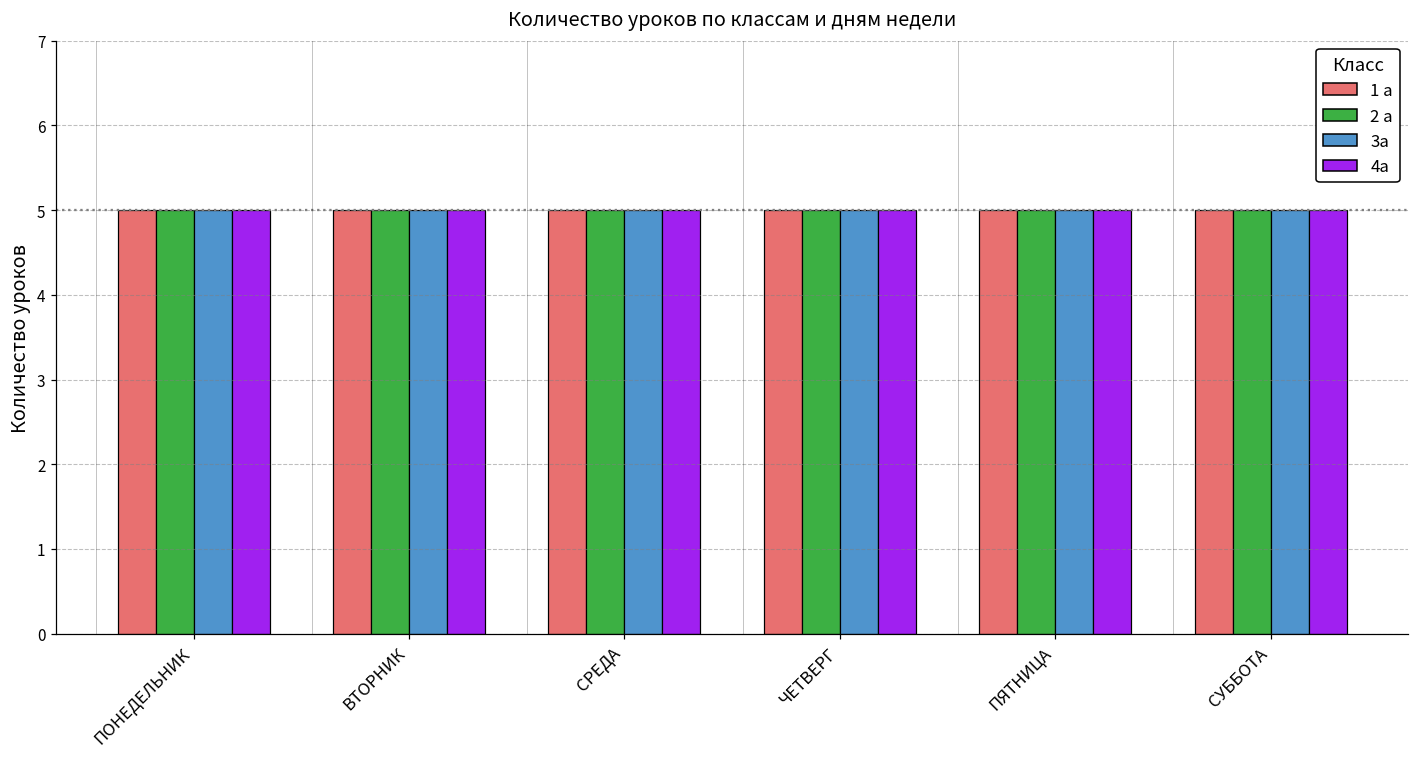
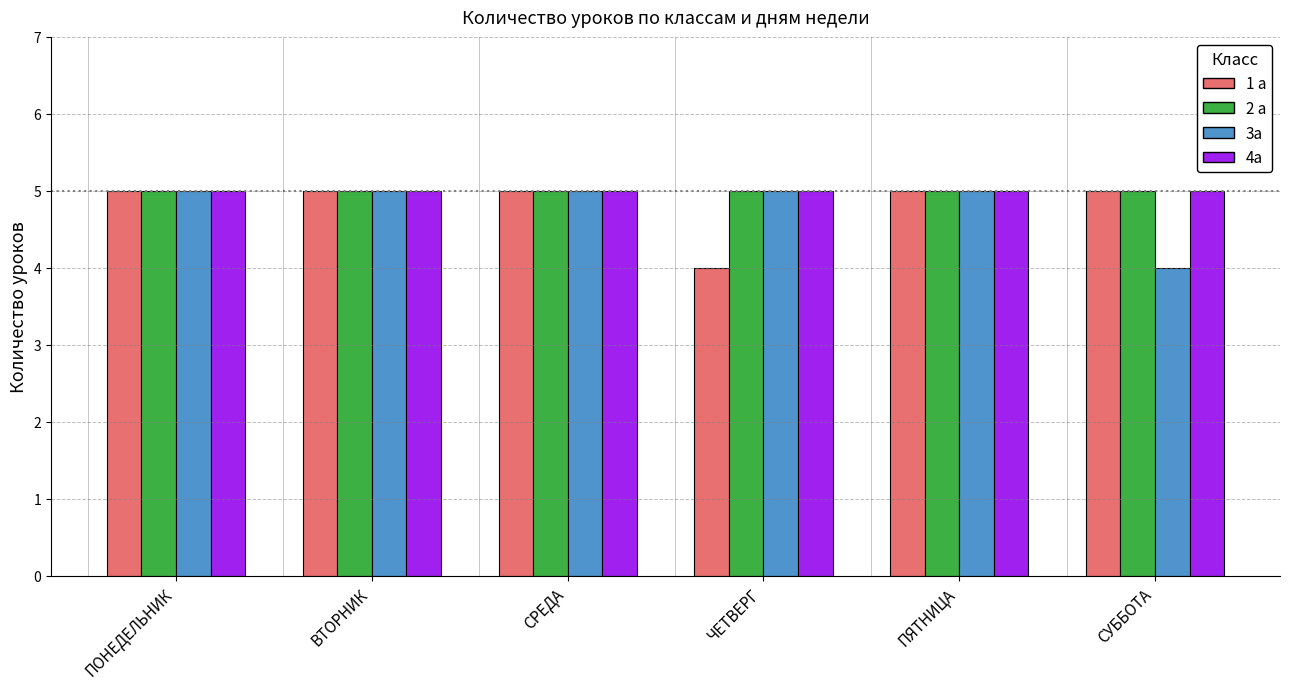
1 а, ЧЕТВЕРГ: 5 -> 4
3а, СУББОТА: 5 -> 4
